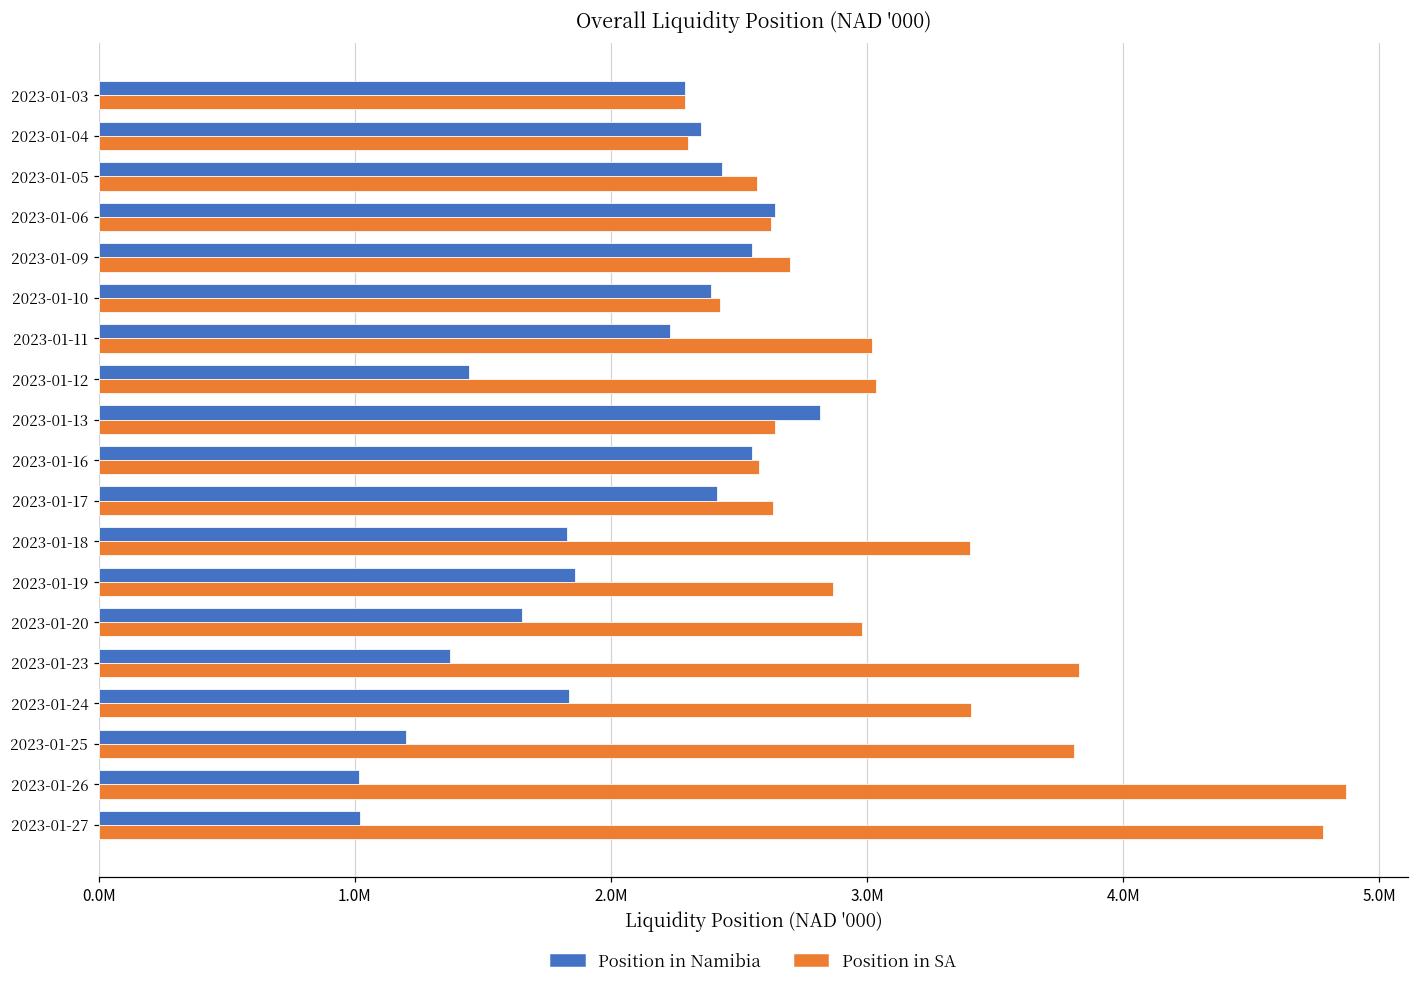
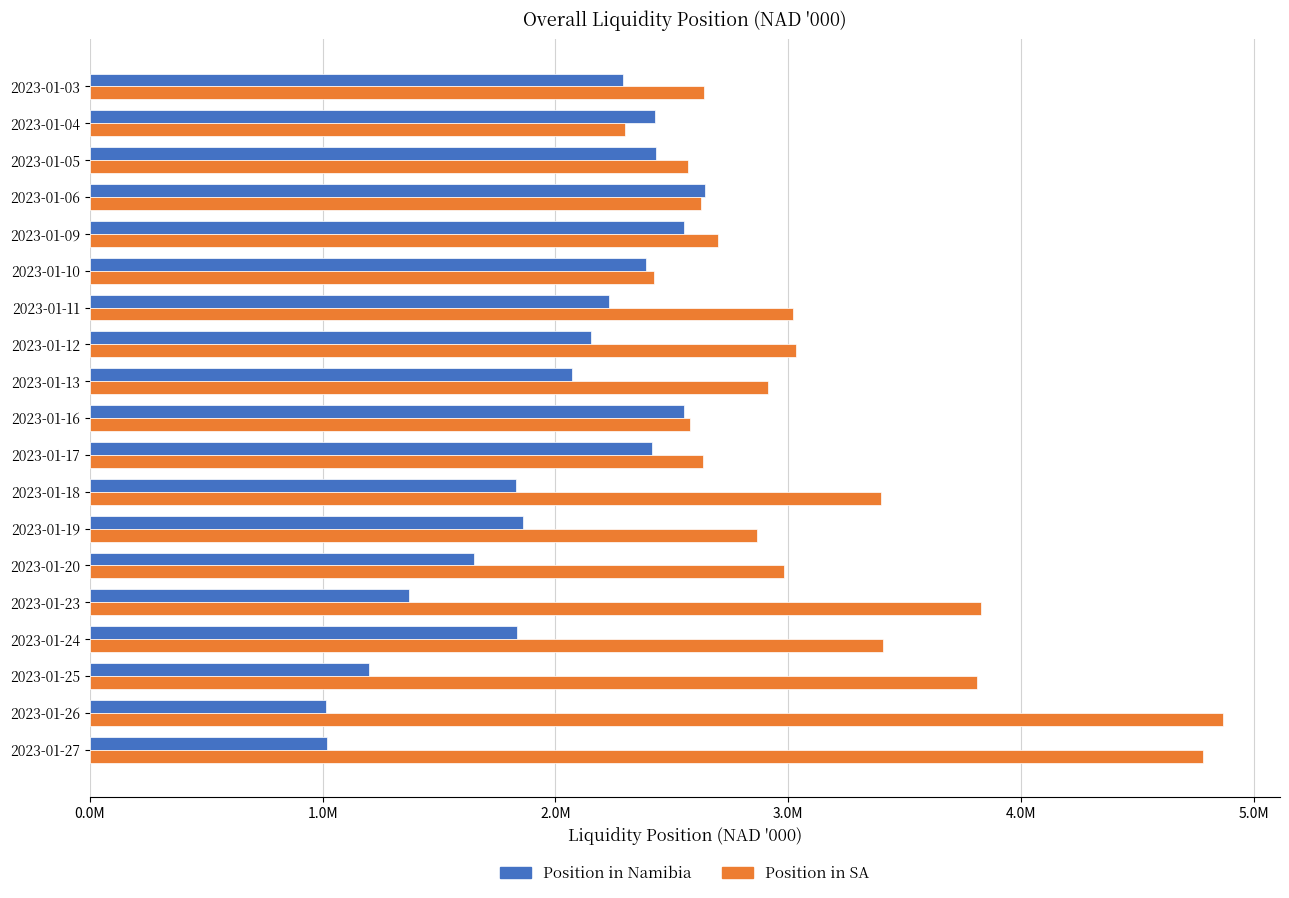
Position in SA, 2023-01-03: 2290000 -> 2640000
Position in Namibia, 2023-01-04: 2350000 -> 2430000
Position in Namibia, 2023-01-12: 1440000 -> 2150000
Position in Namibia, 2023-01-13: 2820000 -> 2070000
Position in SA, 2023-01-13: 2640000 -> 2910000
